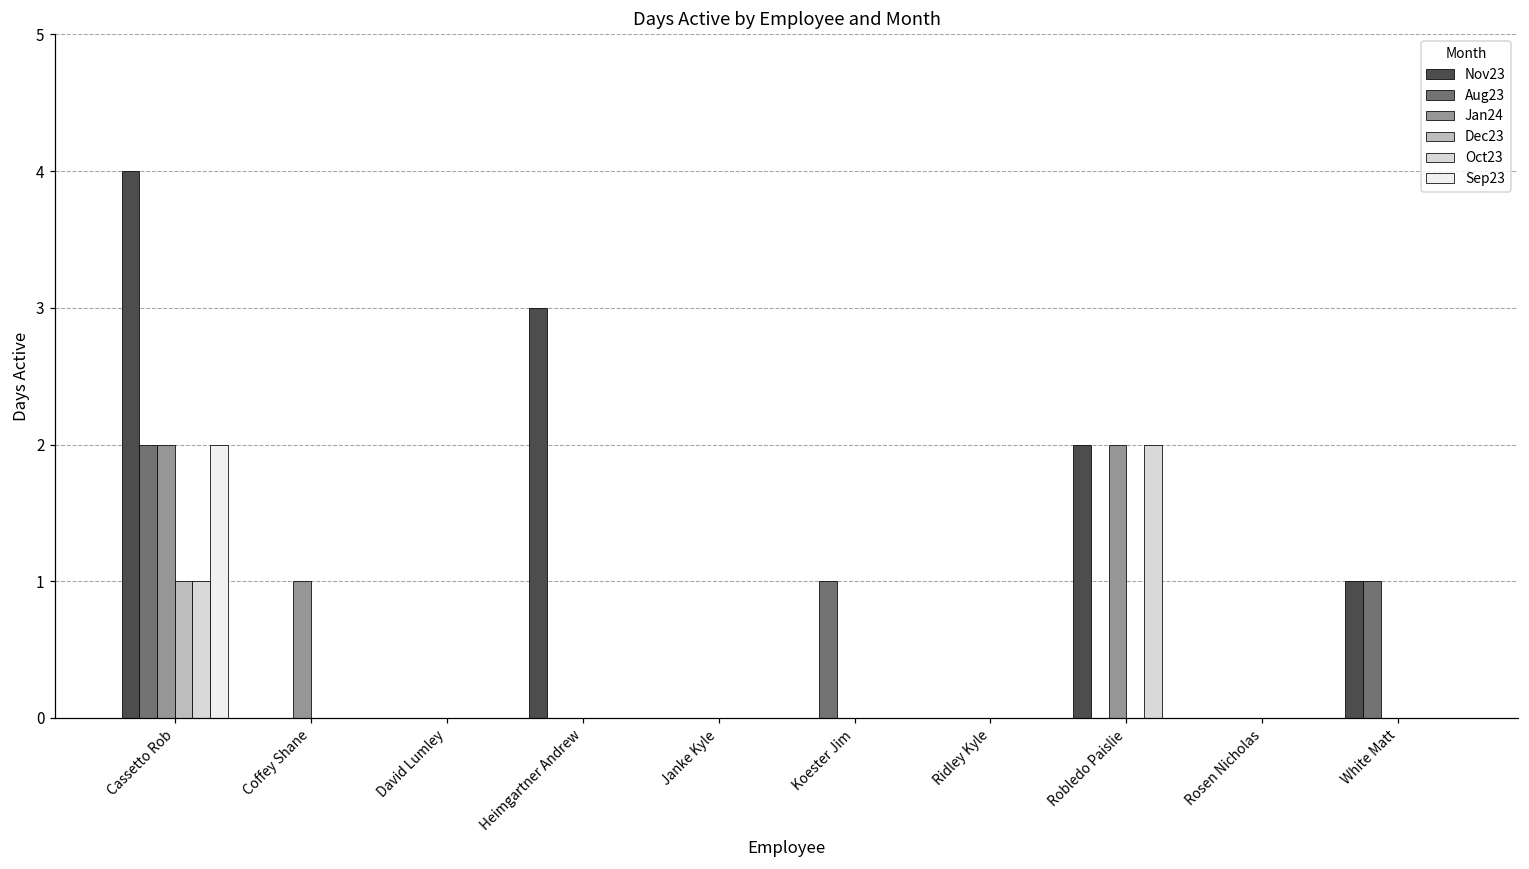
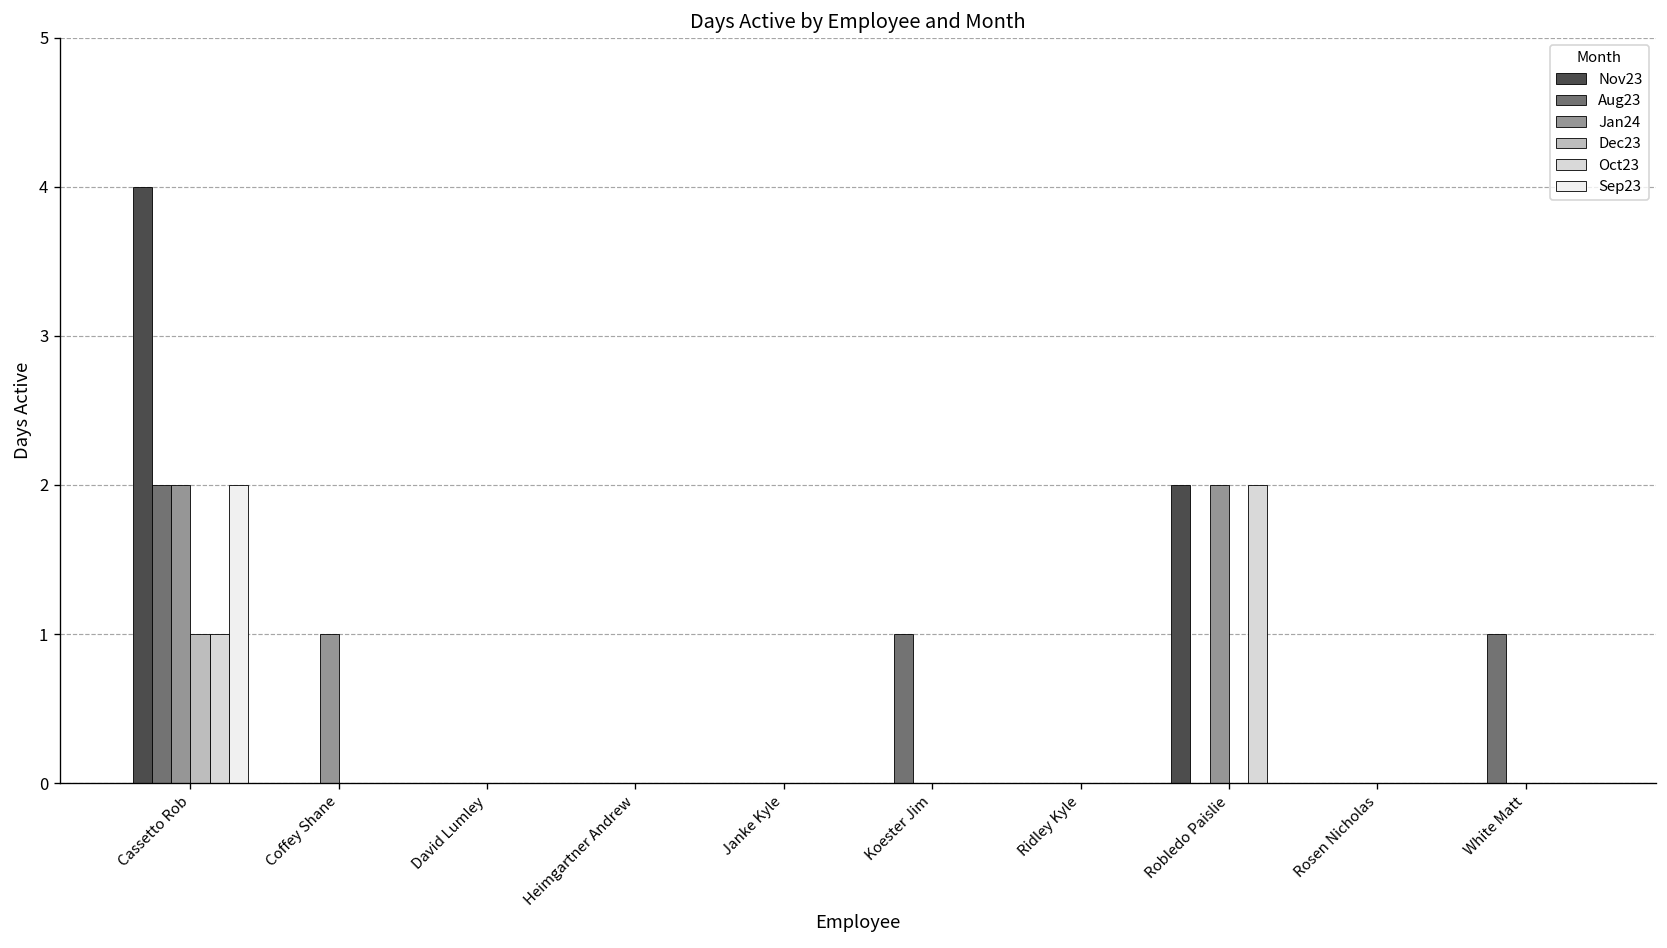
Nov23, Heimgartner Andrew: 3 -> 0
Nov23, White Matt: 1 -> 0
